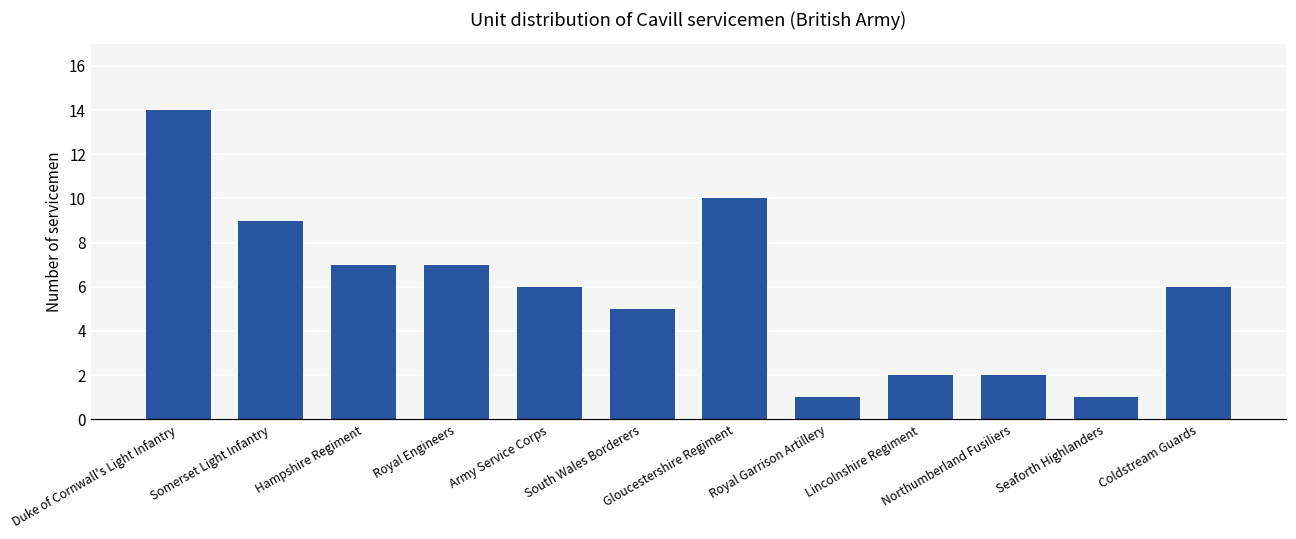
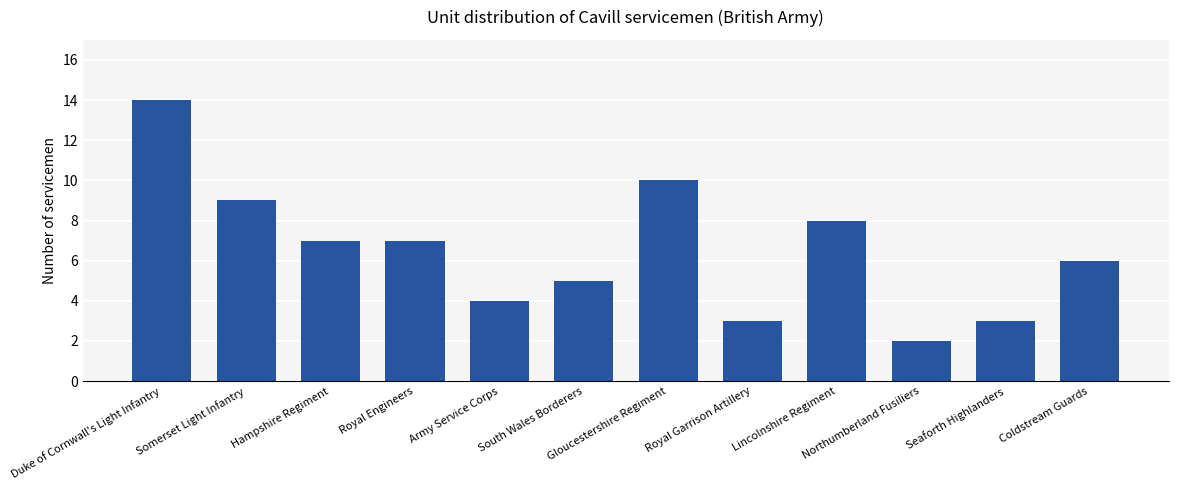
Army Service Corps: 6 -> 4
Royal Garrison Artillery: 1 -> 3
Lincolnshire Regiment: 2 -> 8
Seaforth Highlanders: 1 -> 3
